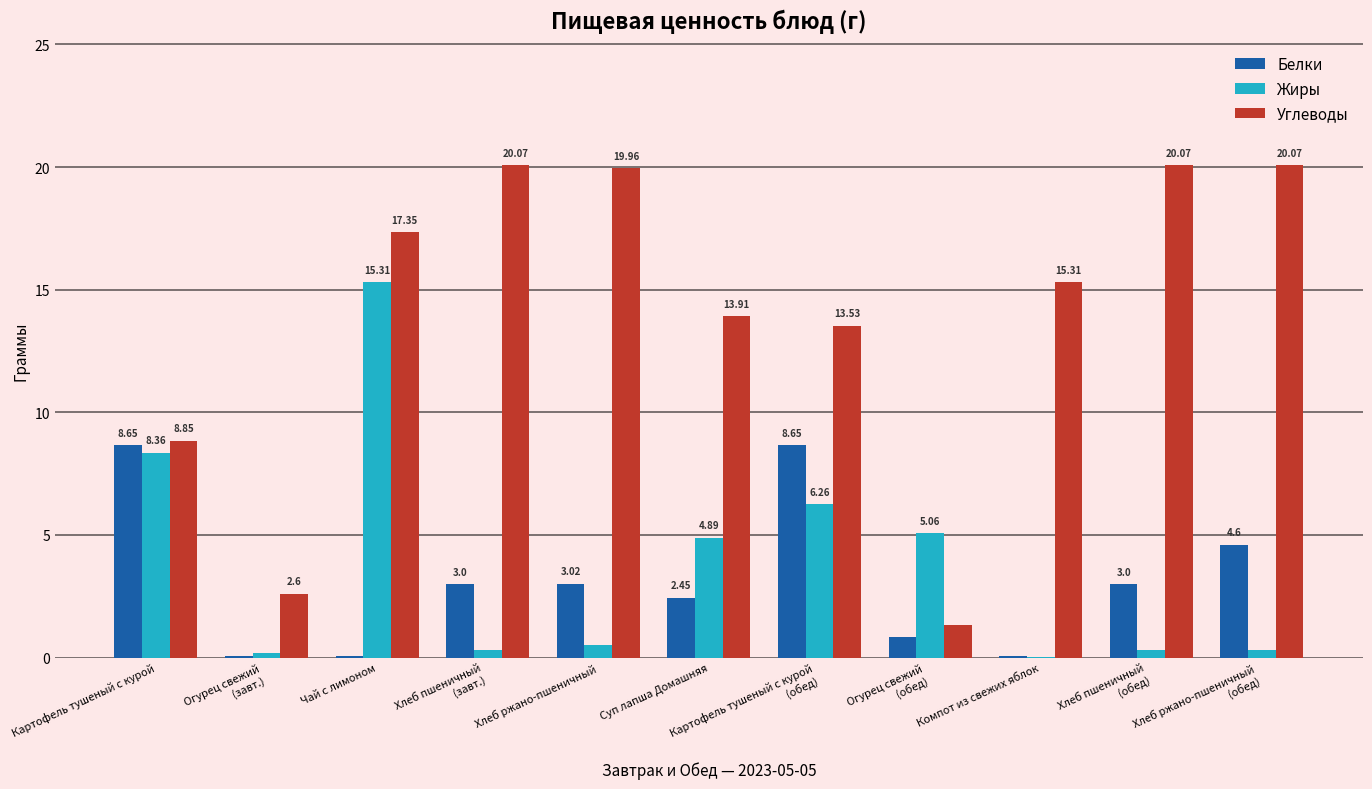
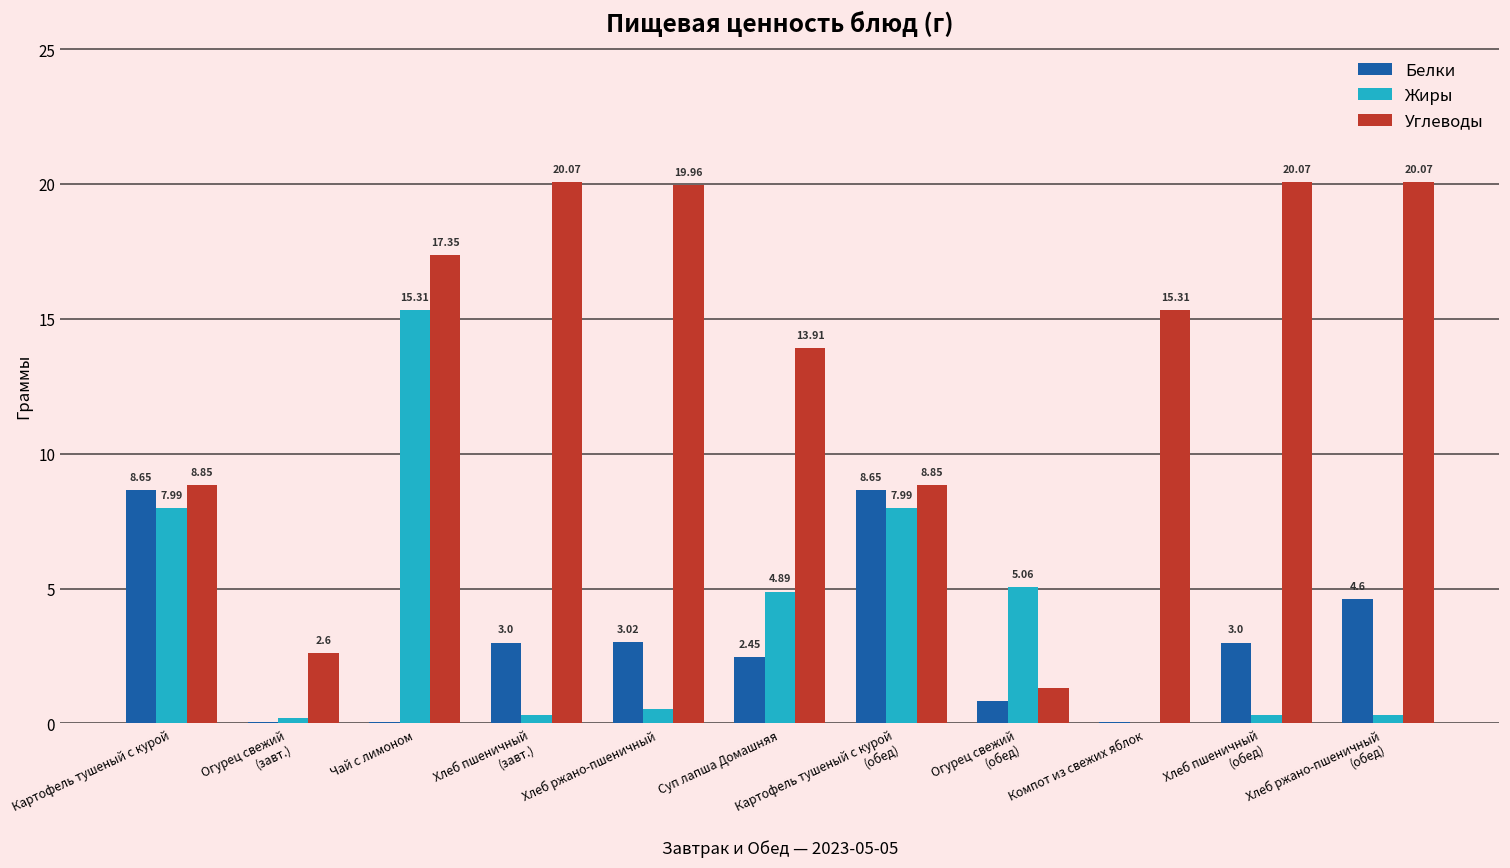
Жиры, Картофель тушеный с курой: 8.36 -> 7.99
Жиры, Картофель тушеный с курой (обед): 6.26 -> 7.99
Углеводы, Картофель тушеный с курой (обед): 13.53 -> 8.85
